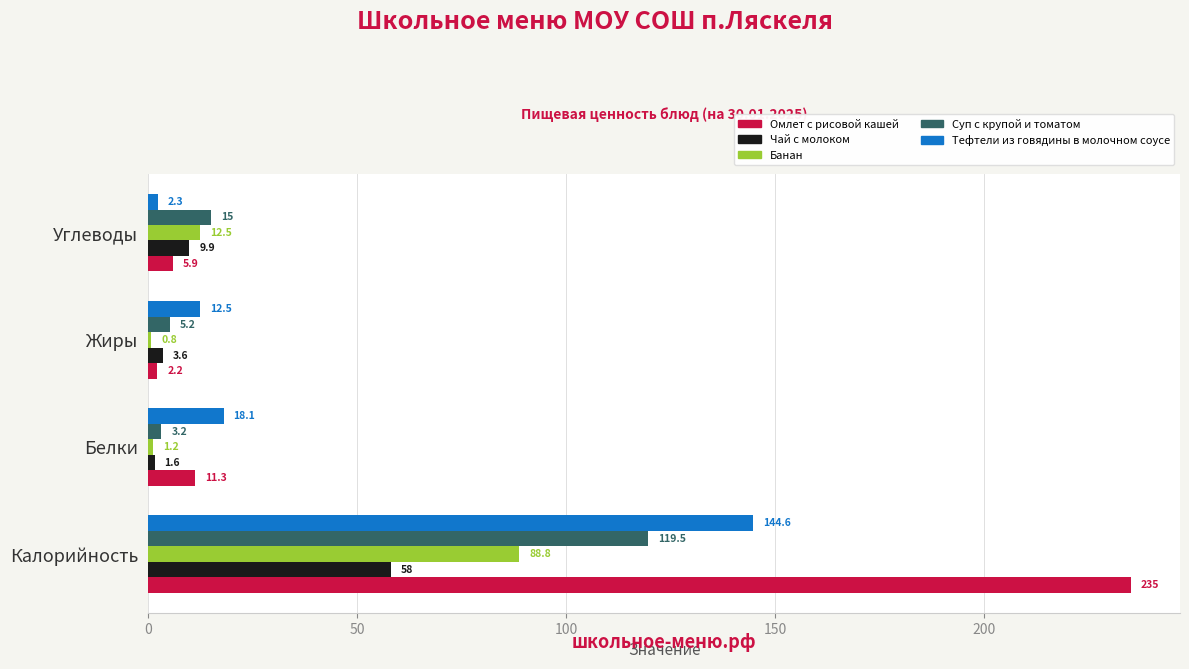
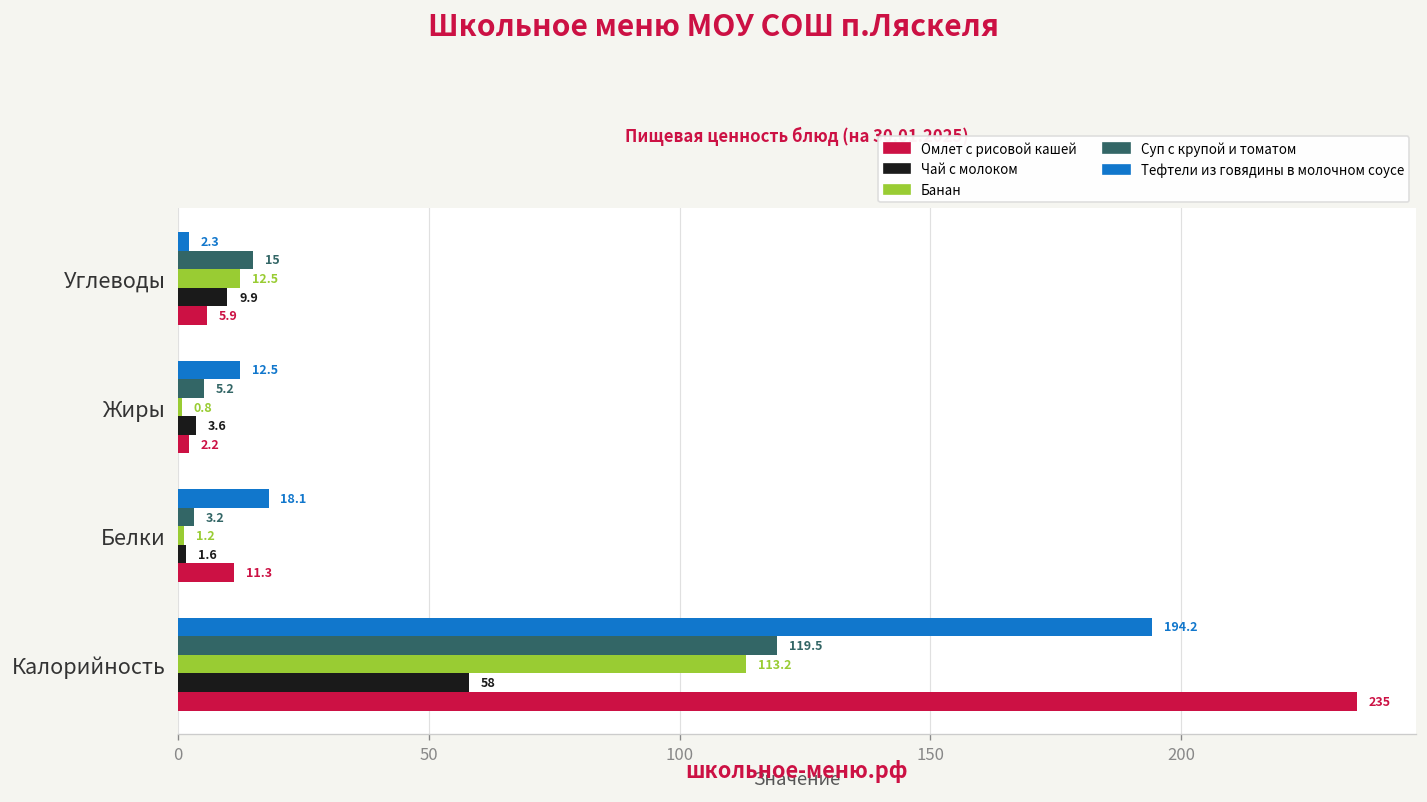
Тефтели из говядины в молочном соусе, Калорийность: 144.6 -> 194.2
Банан, Калорийность: 88.8 -> 113.2
